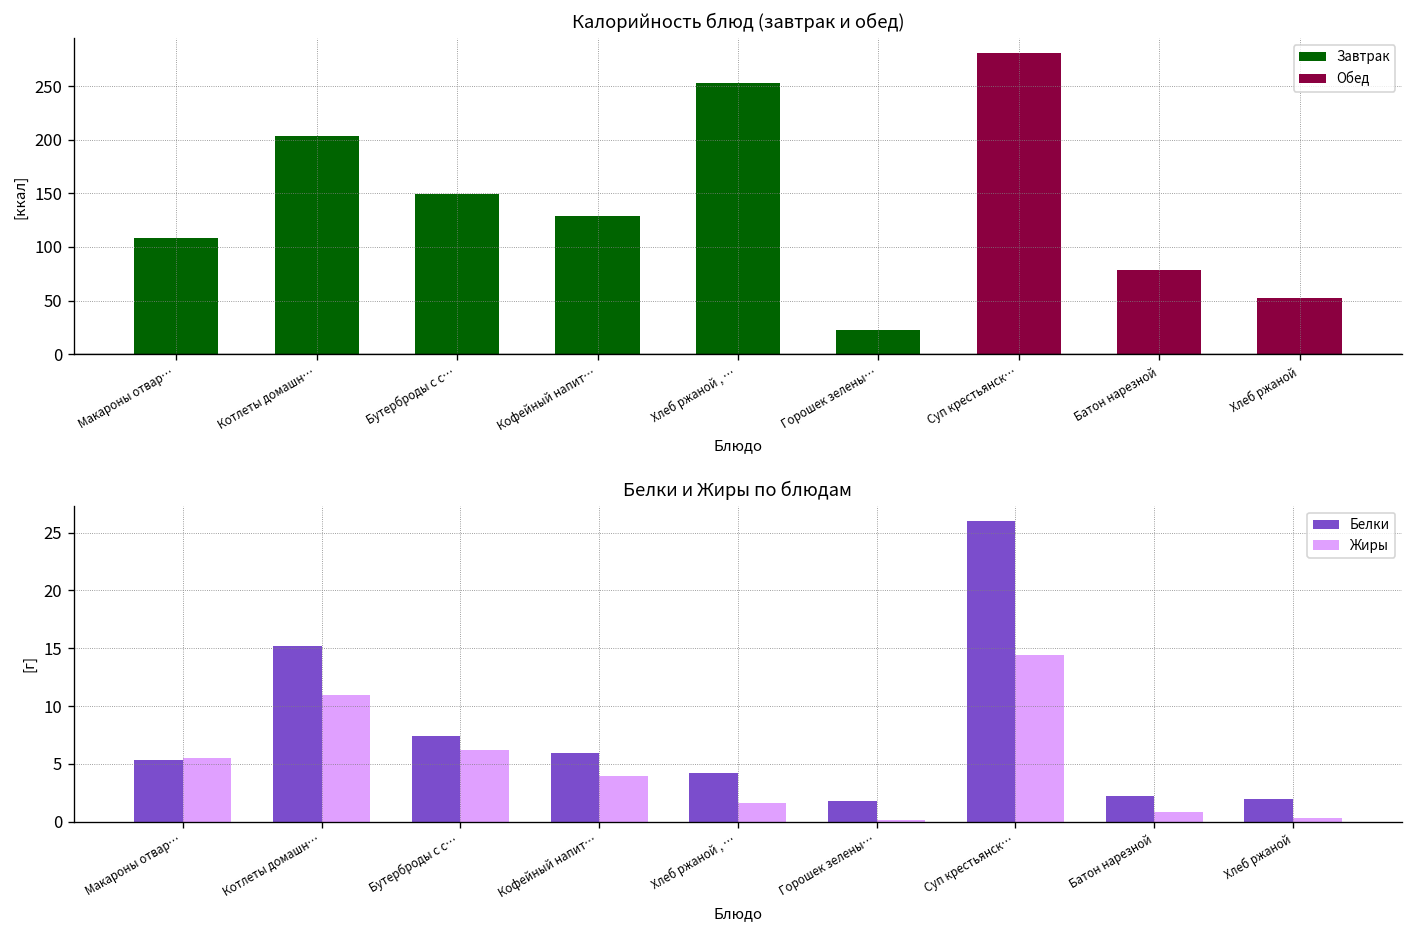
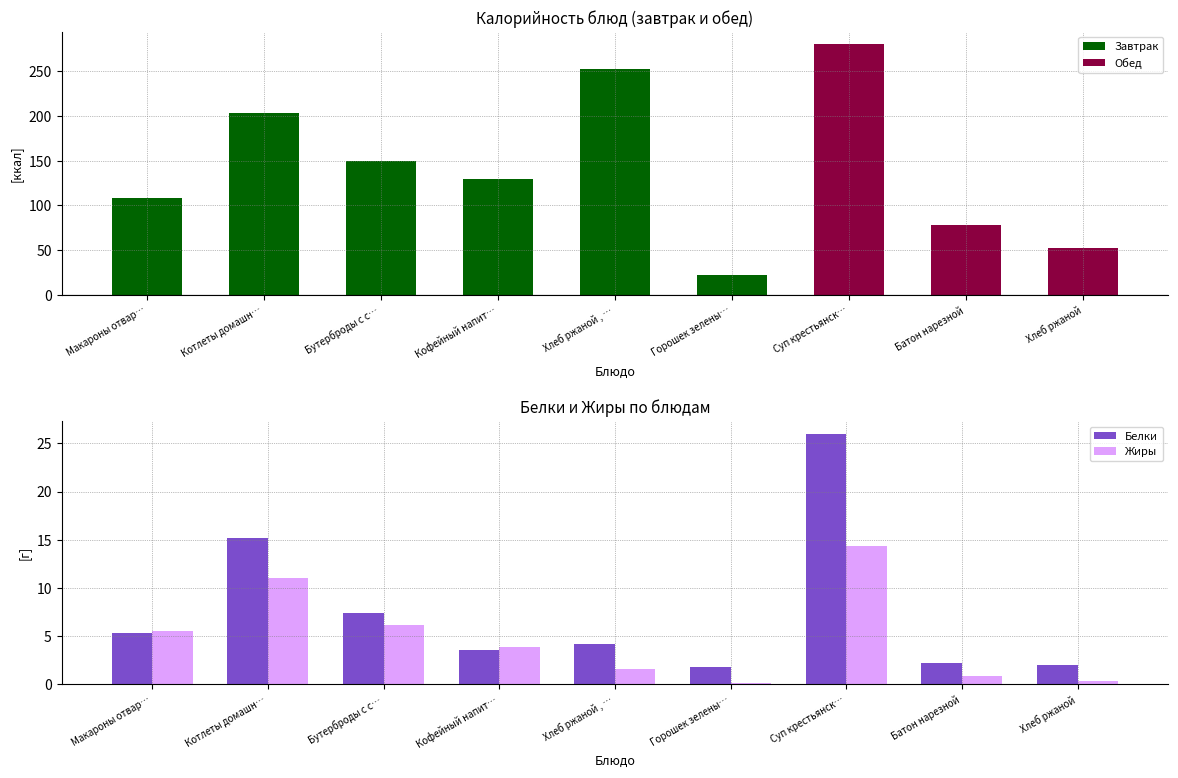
Белки и Жиры по блюдам, Белки, Кофейный напит…: 6 -> 4
